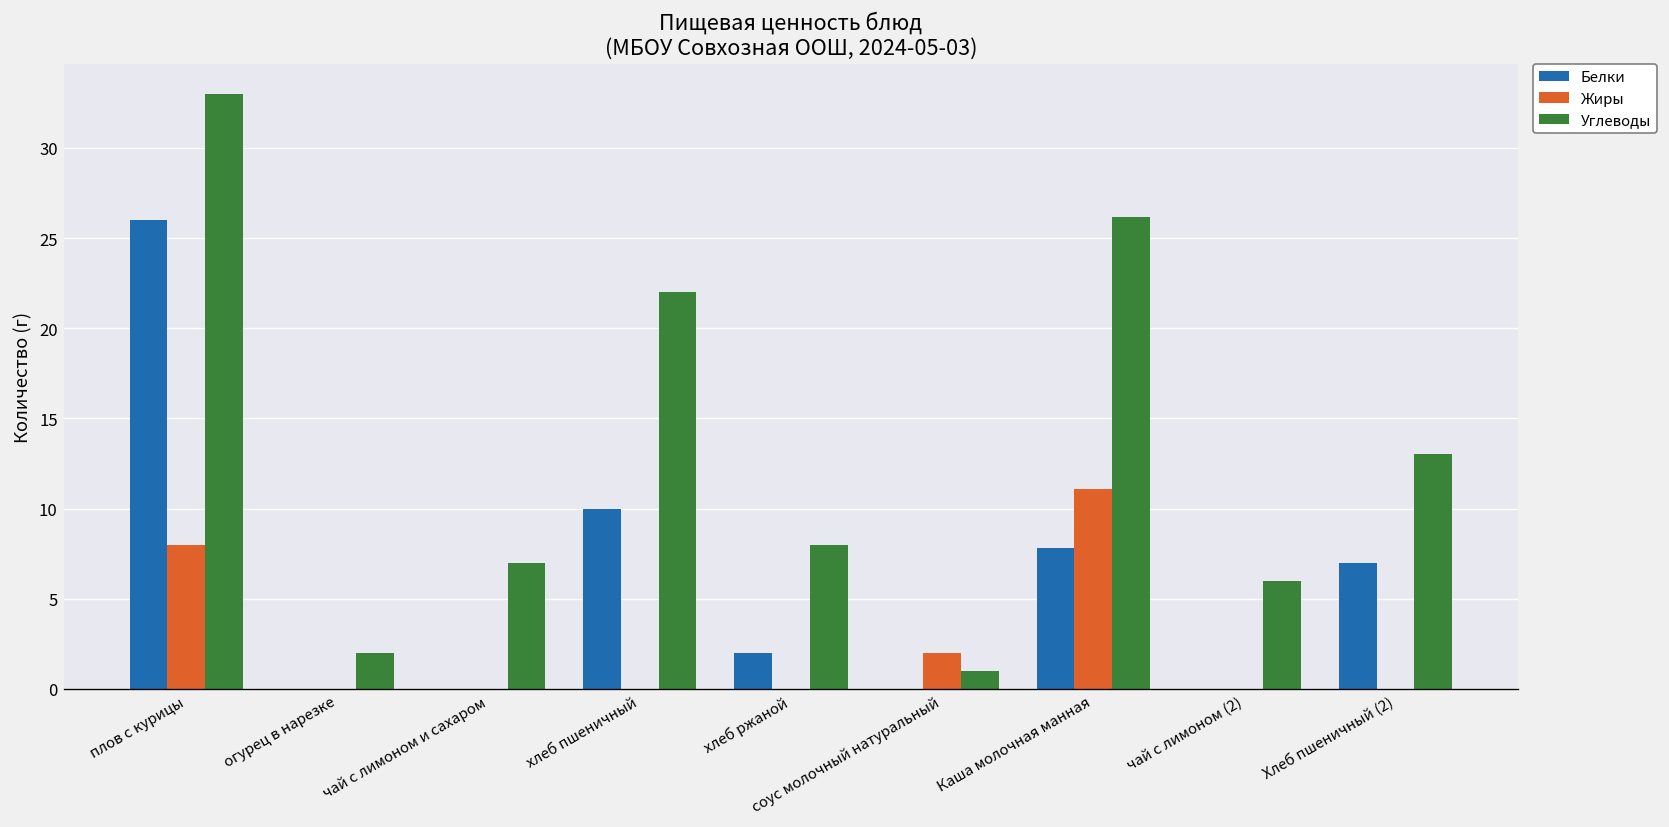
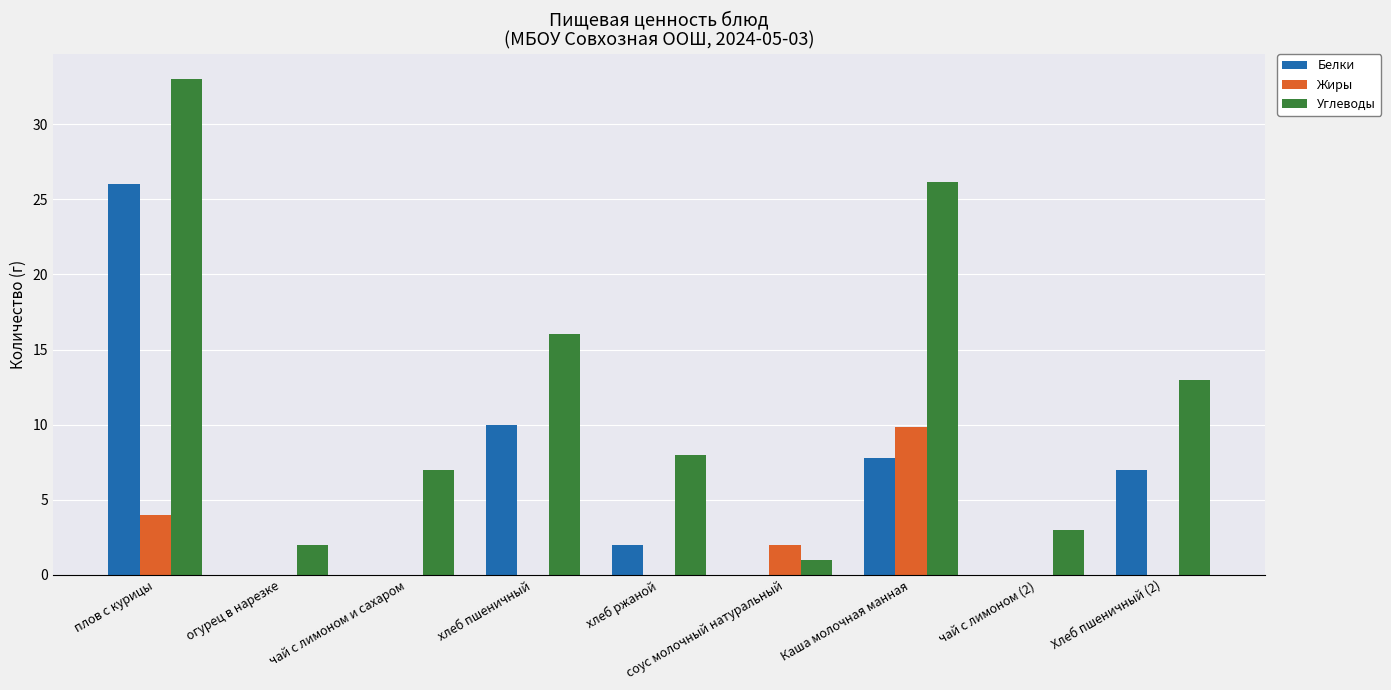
Жиры, плов с курицы: 8 -> 4
Углеводы, хлеб пшеничный: 22 -> 16
Жиры, Каша молочная манная: 11.1 -> 9.8
Углеводы, чай с лимоном (2): 6 -> 3
